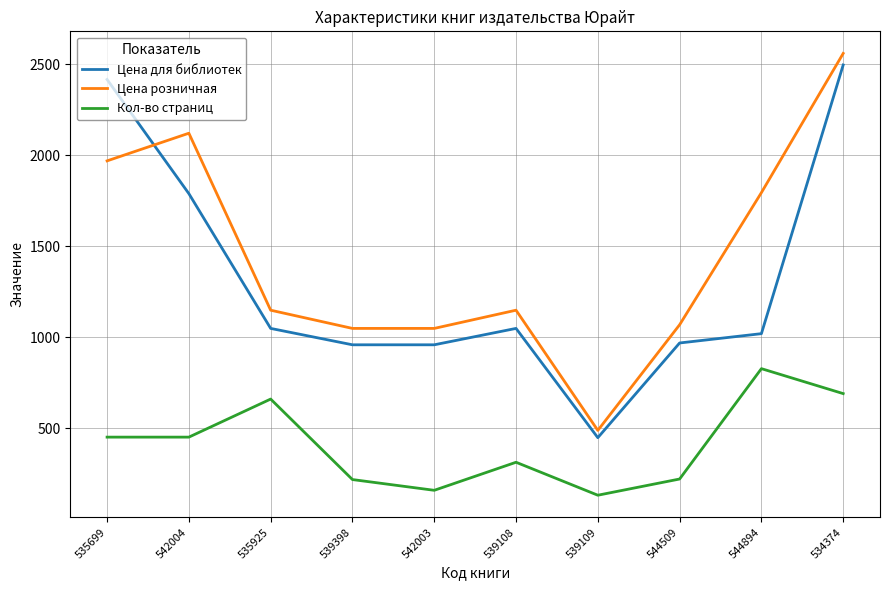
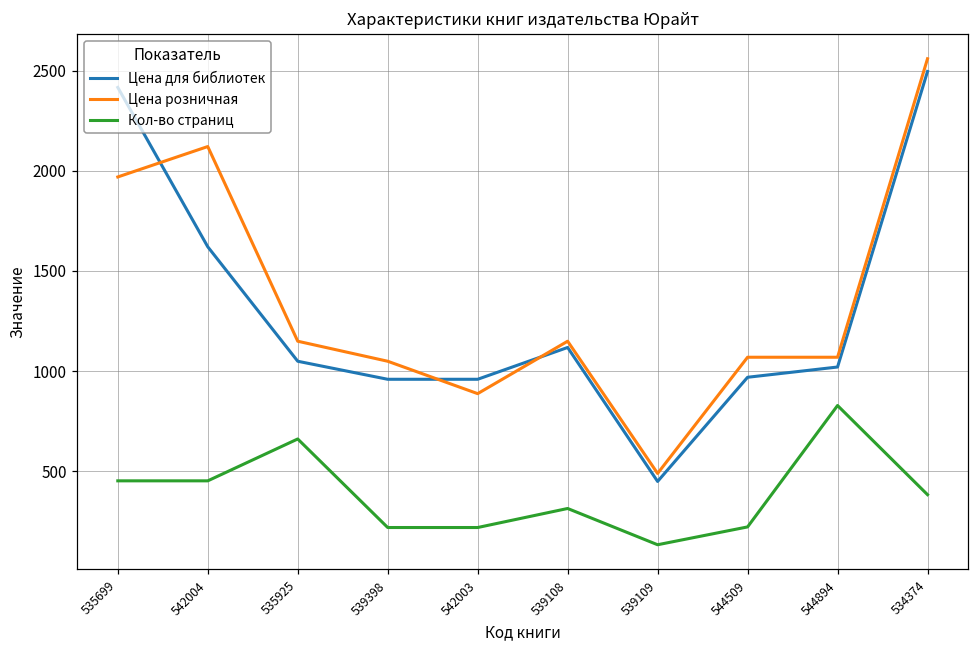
Цена для библиотек, 542004: 1790 -> 1620
Цена розничная, 542003: 1050 -> 890
Кол-во страниц, 542003: 160 -> 220
Цена для библиотек, 539108: 1050 -> 1120
Цена розничная, 544894: 1790 -> 1070
Кол-во страниц, 534374: 690 -> 380
